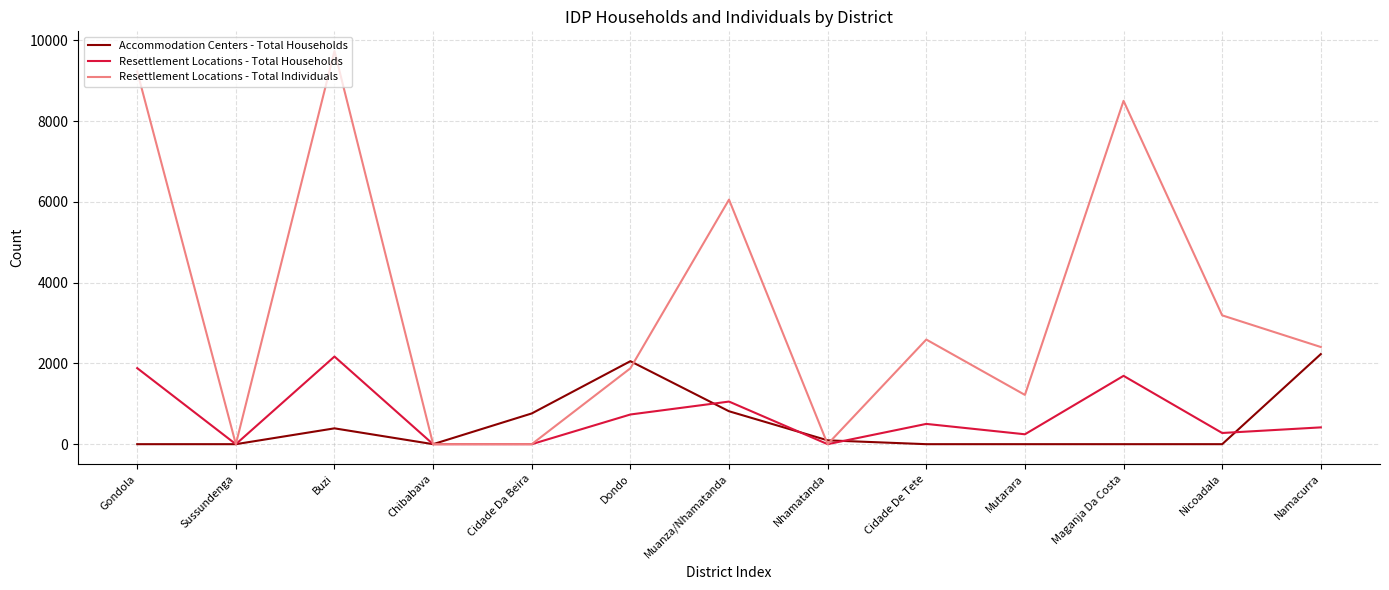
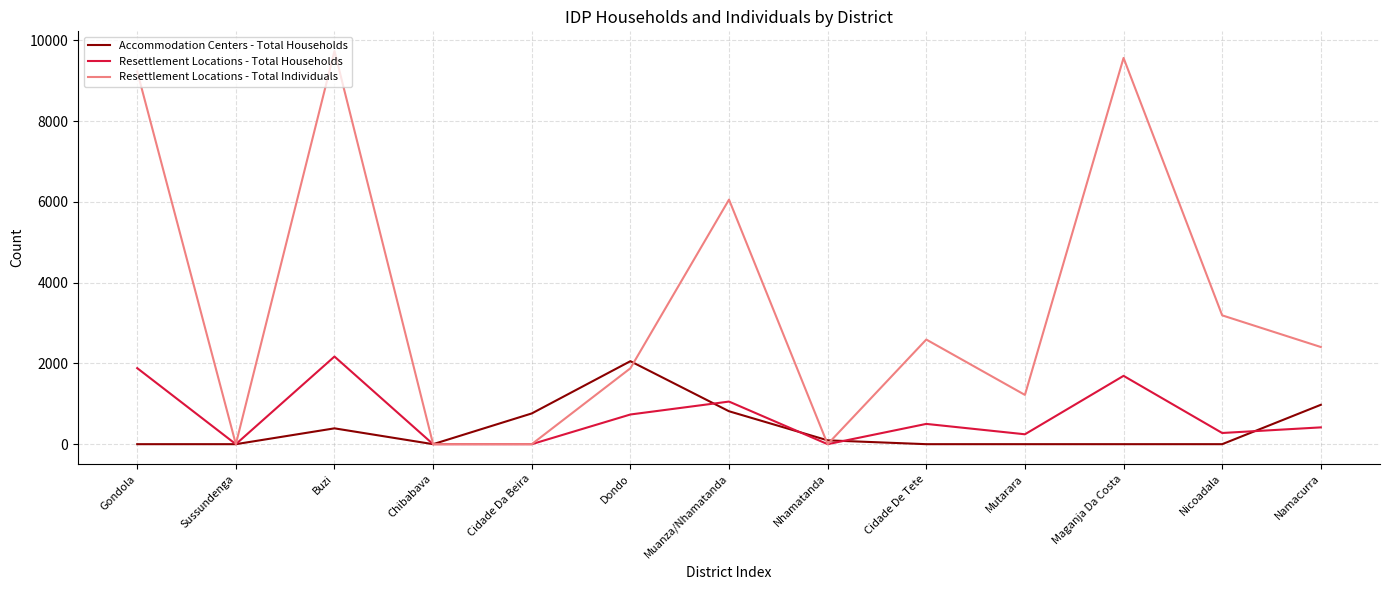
Resettlement Locations - Total Individuals, Maganja Da Costa: 8500 -> 9600
Accommodation Centers - Total Households, Namacurra: 2200 -> 1000
